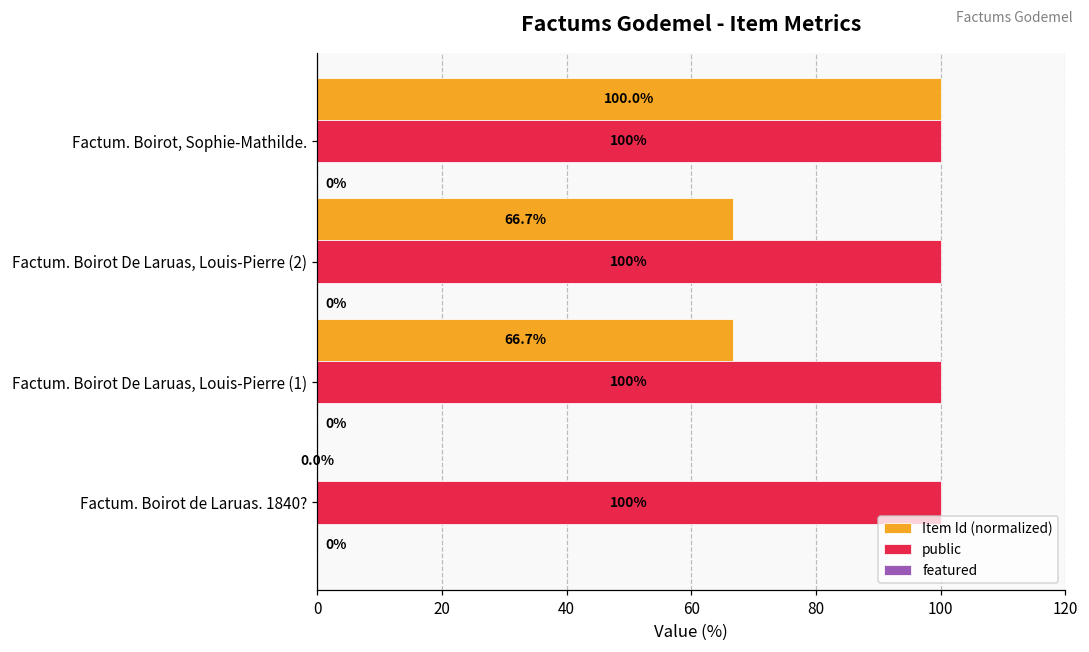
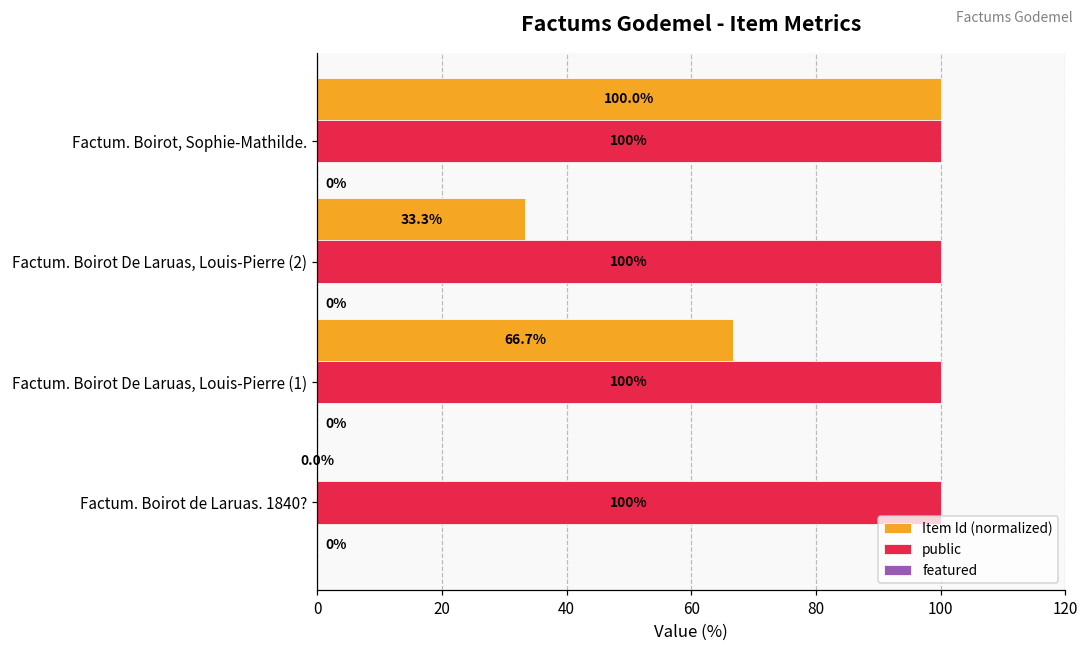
Item Id (normalized), Factum. Boirot De Laruas, Louis-Pierre (2): 66.7% -> 33.3%
